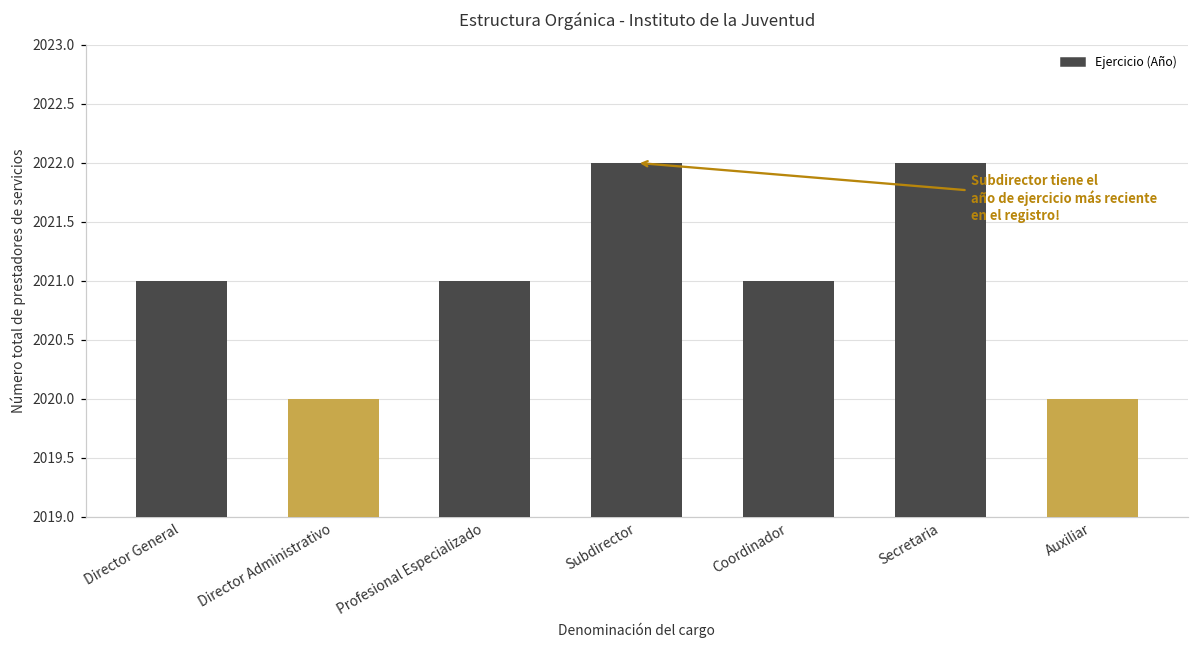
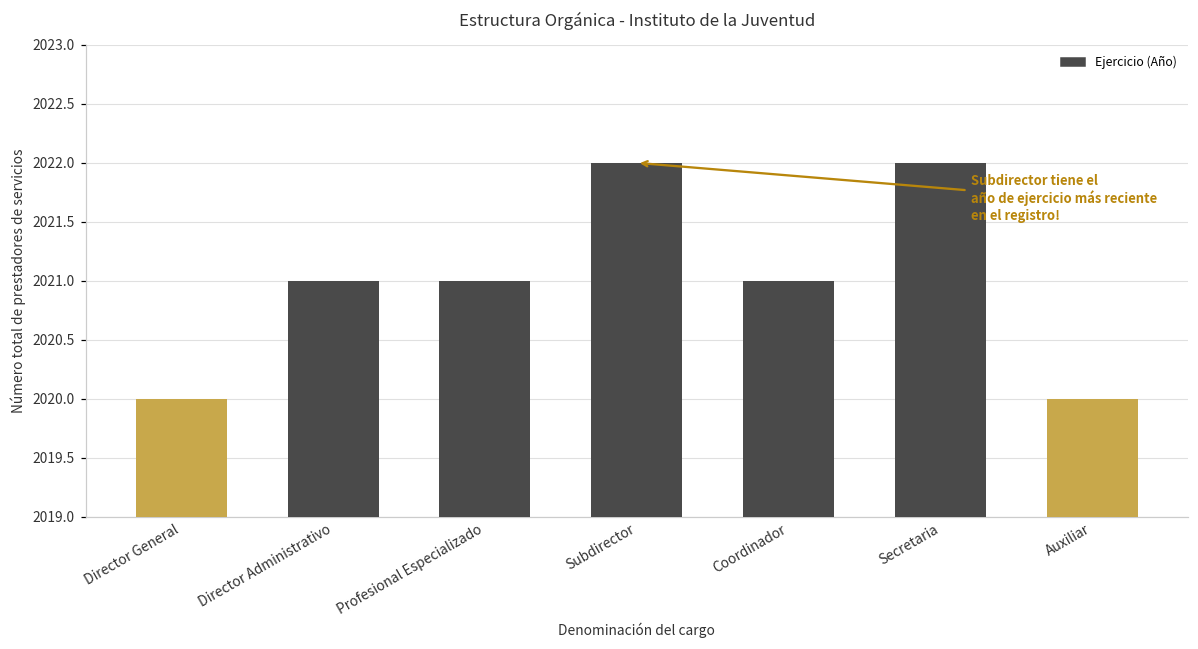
Director General: 2021 -> 2020
Director Administrativo: 2020 -> 2021
